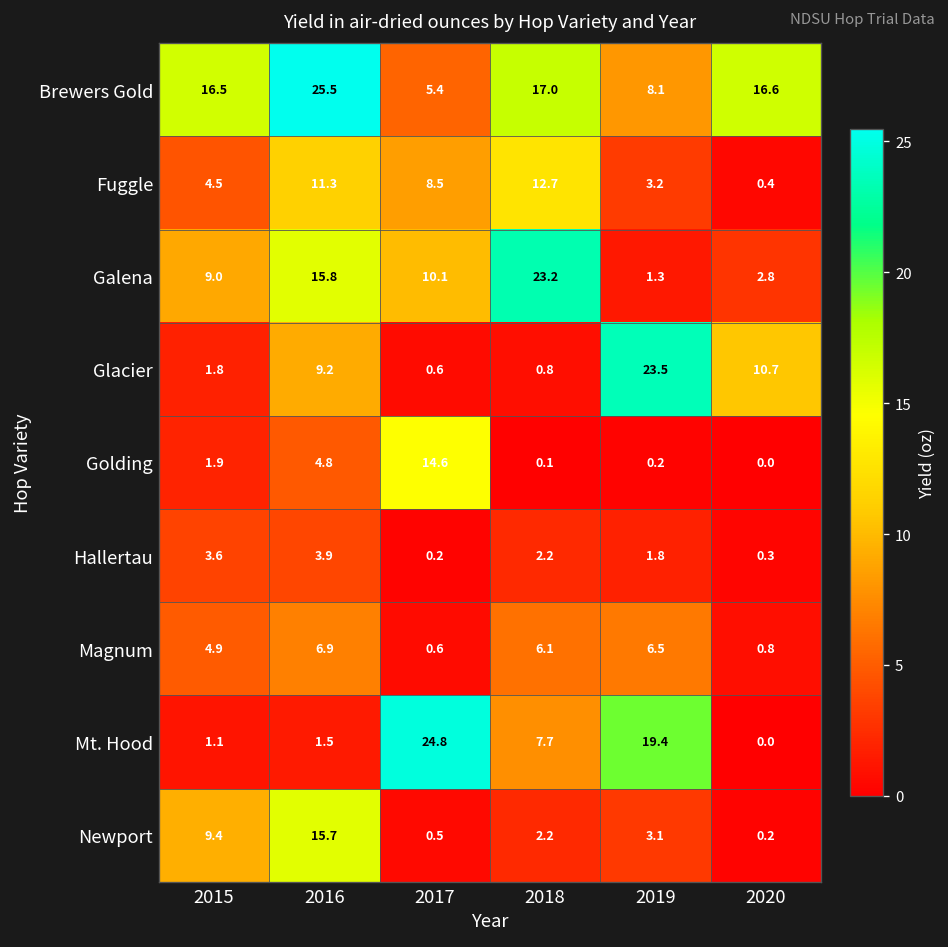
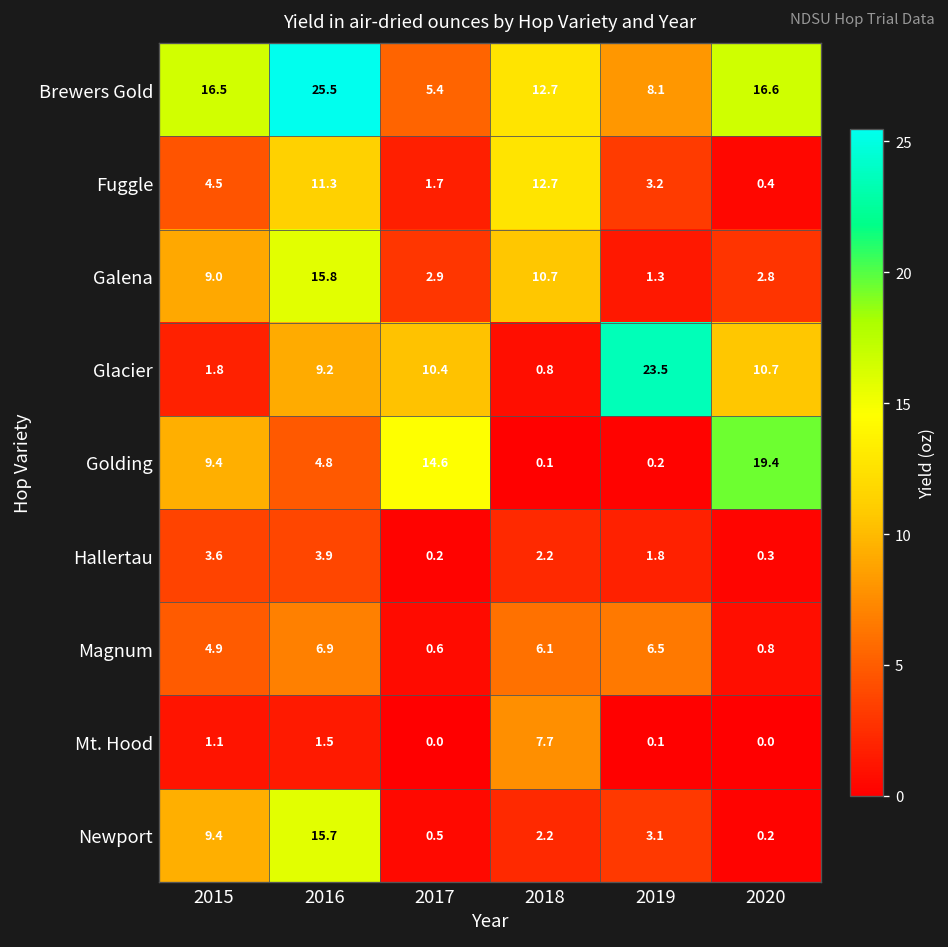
Brewers Gold, 2018: 17.0 -> 12.7
Fuggle, 2017: 8.5 -> 1.7
Galena, 2017: 10.1 -> 2.9
Galena, 2018: 23.2 -> 10.7
Glacier, 2017: 0.6 -> 10.4
Golding, 2015: 1.9 -> 9.4
Golding, 2020: 0.0 -> 19.4
Mt. Hood, 2017: 24.8 -> 0.0
Mt. Hood, 2019: 19.4 -> 0.1
